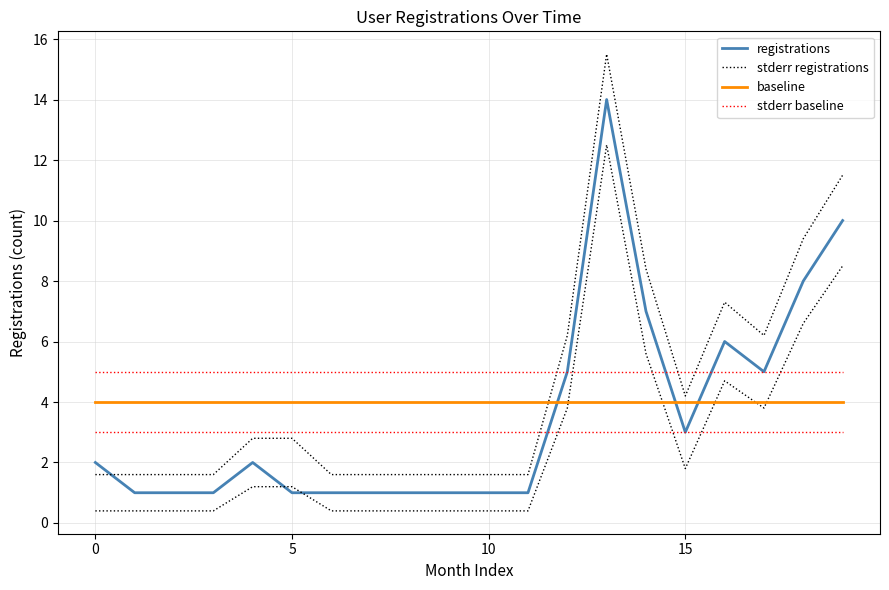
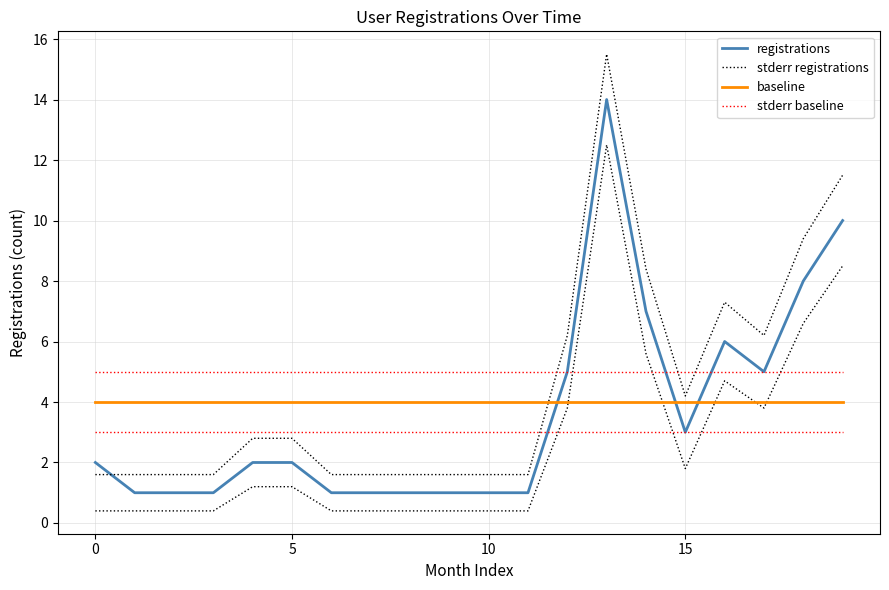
registrations, 5: 1 -> 2
